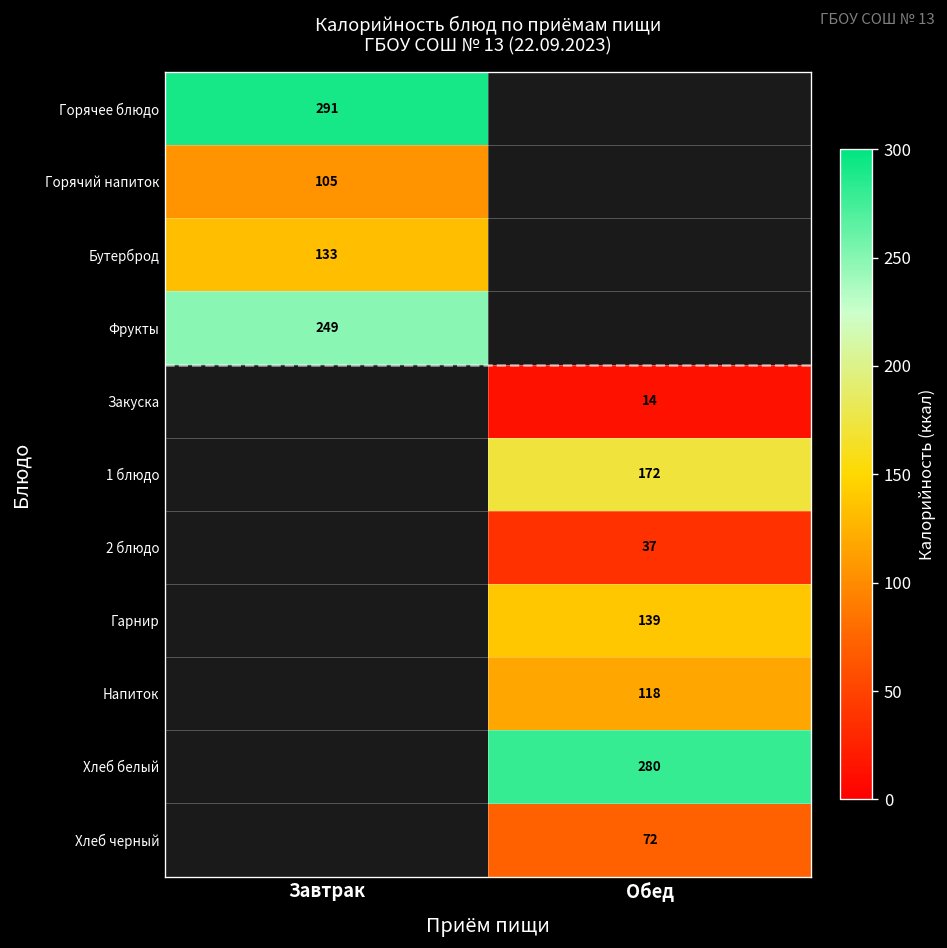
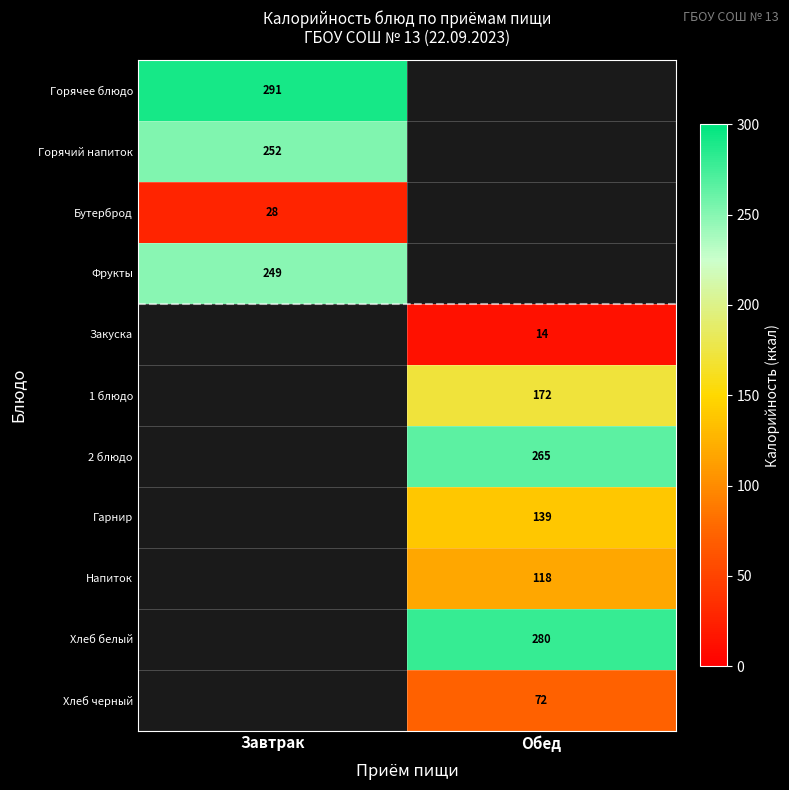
Горячий напиток, Завтрак: 105 -> 252
Бутерброд, Завтрак: 133 -> 28
2 блюдо, Обед: 37 -> 265
